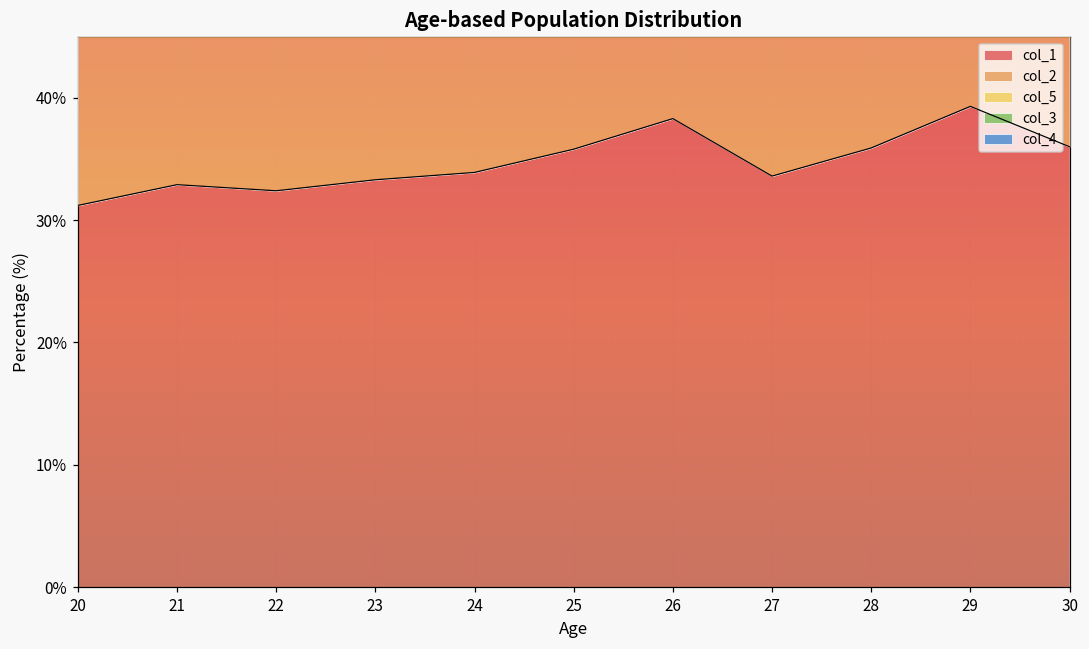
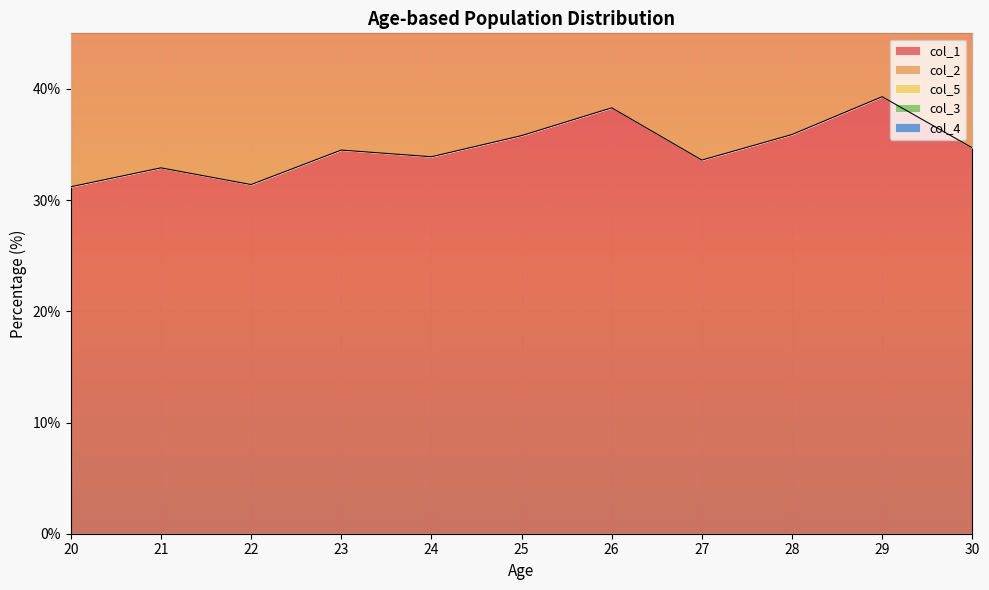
col_1, 22: 32.4% -> 31.4%
col_1, 23: 33.3% -> 34.5%
col_1, 30: 36.0% -> 34.7%
